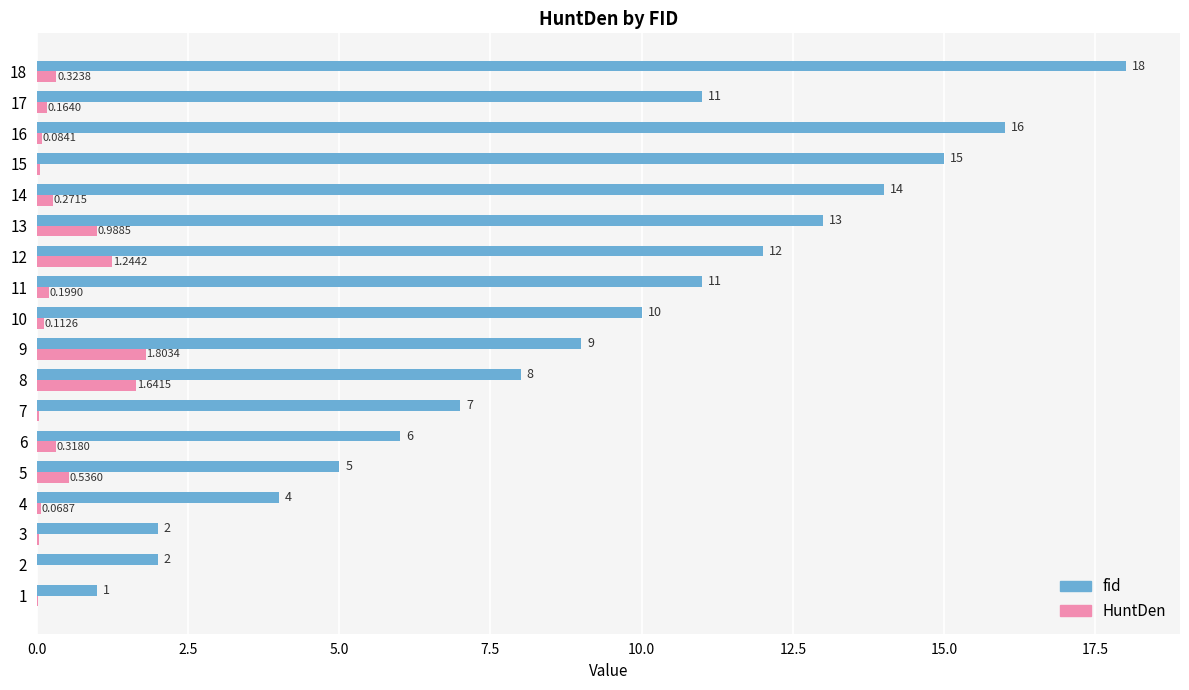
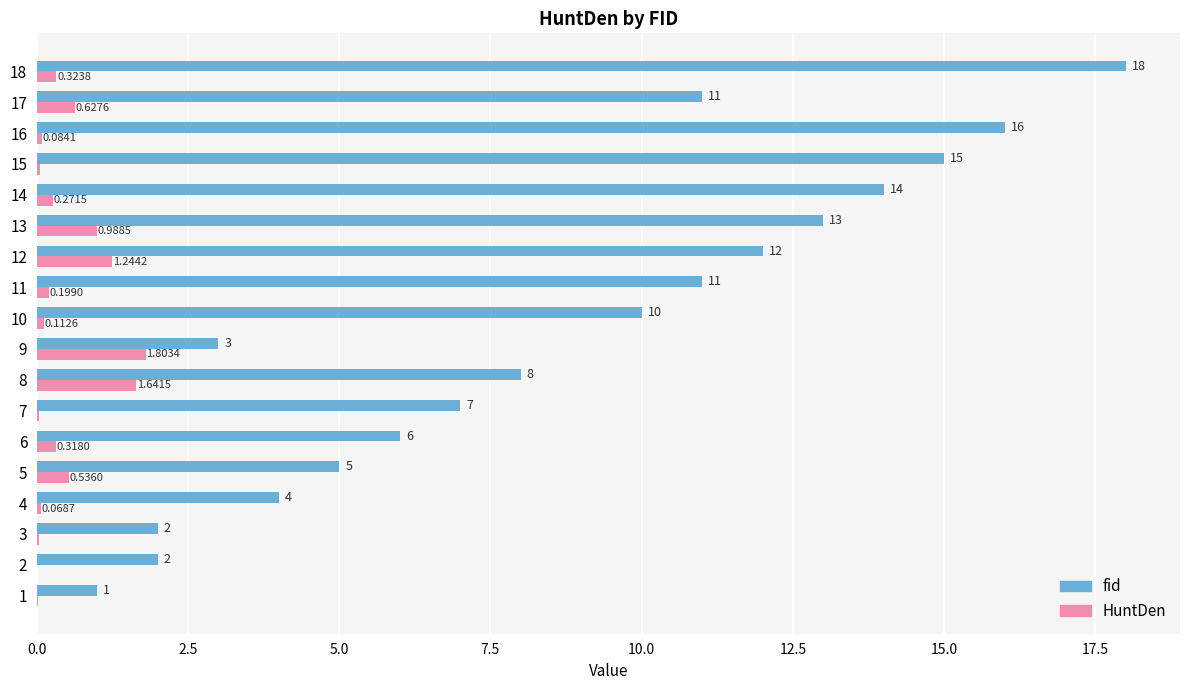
HuntDen, 17: 0.1640 -> 0.6276
fid, 9: 9 -> 3
